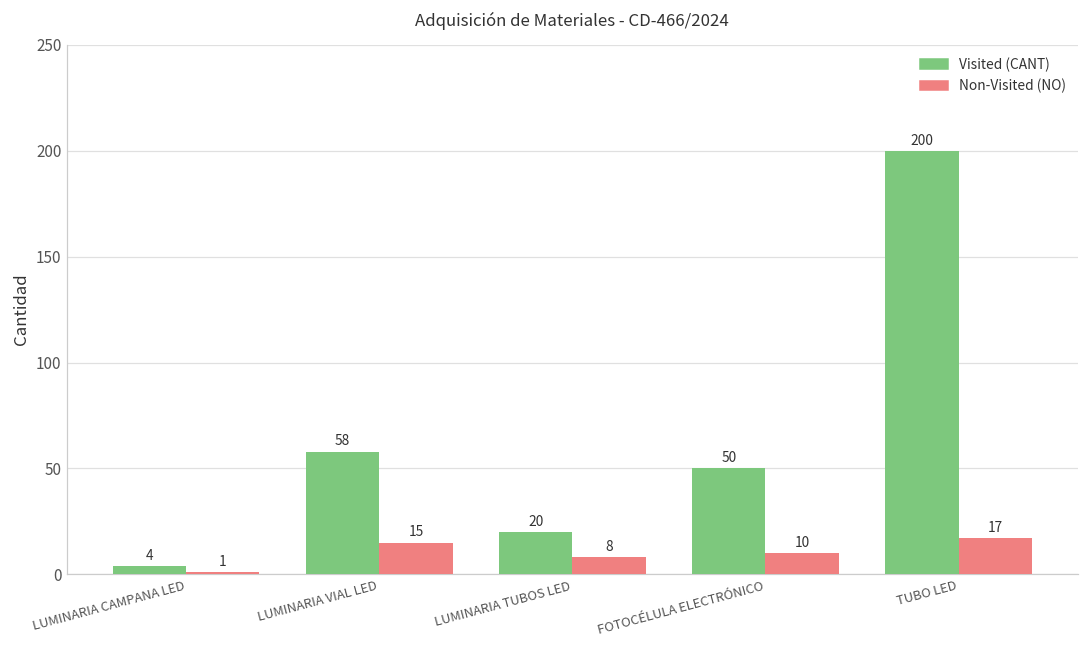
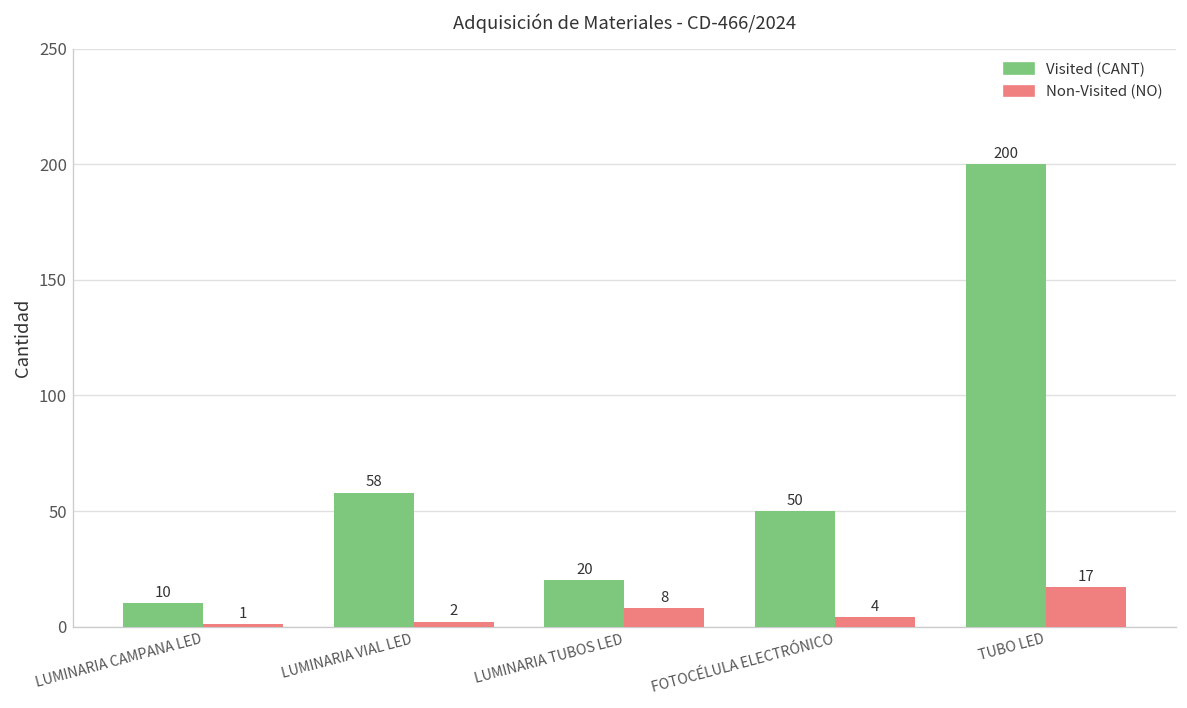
Visited (CANT), LUMINARIA CAMPANA LED: 4 -> 10
Non-Visited (NO), LUMINARIA VIAL LED: 15 -> 2
Non-Visited (NO), FOTOCÉLULA ELECTRÓNICO: 10 -> 4
